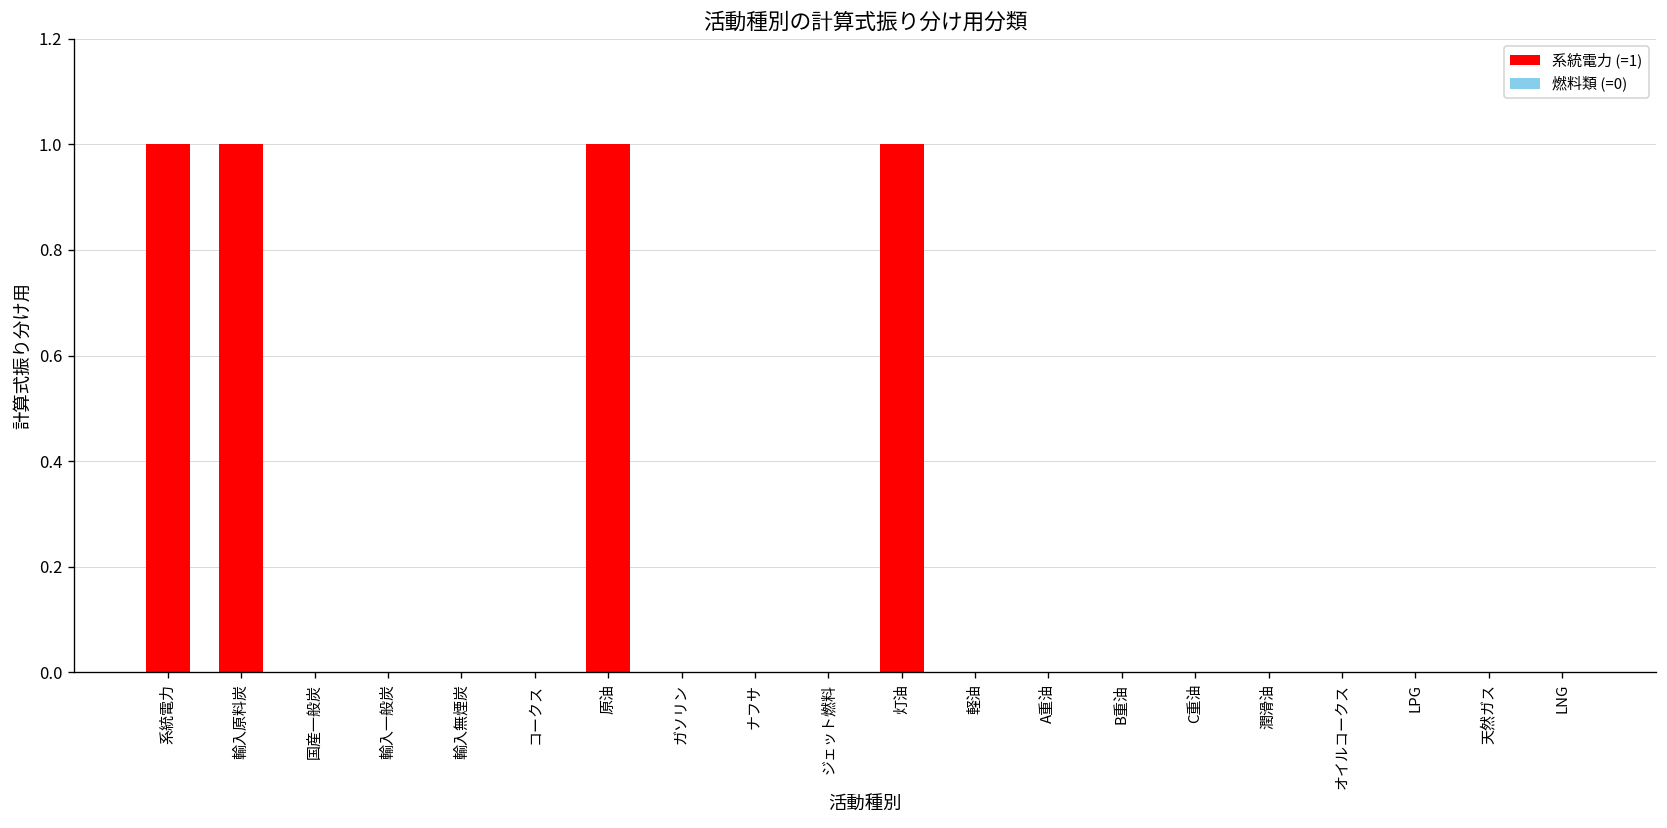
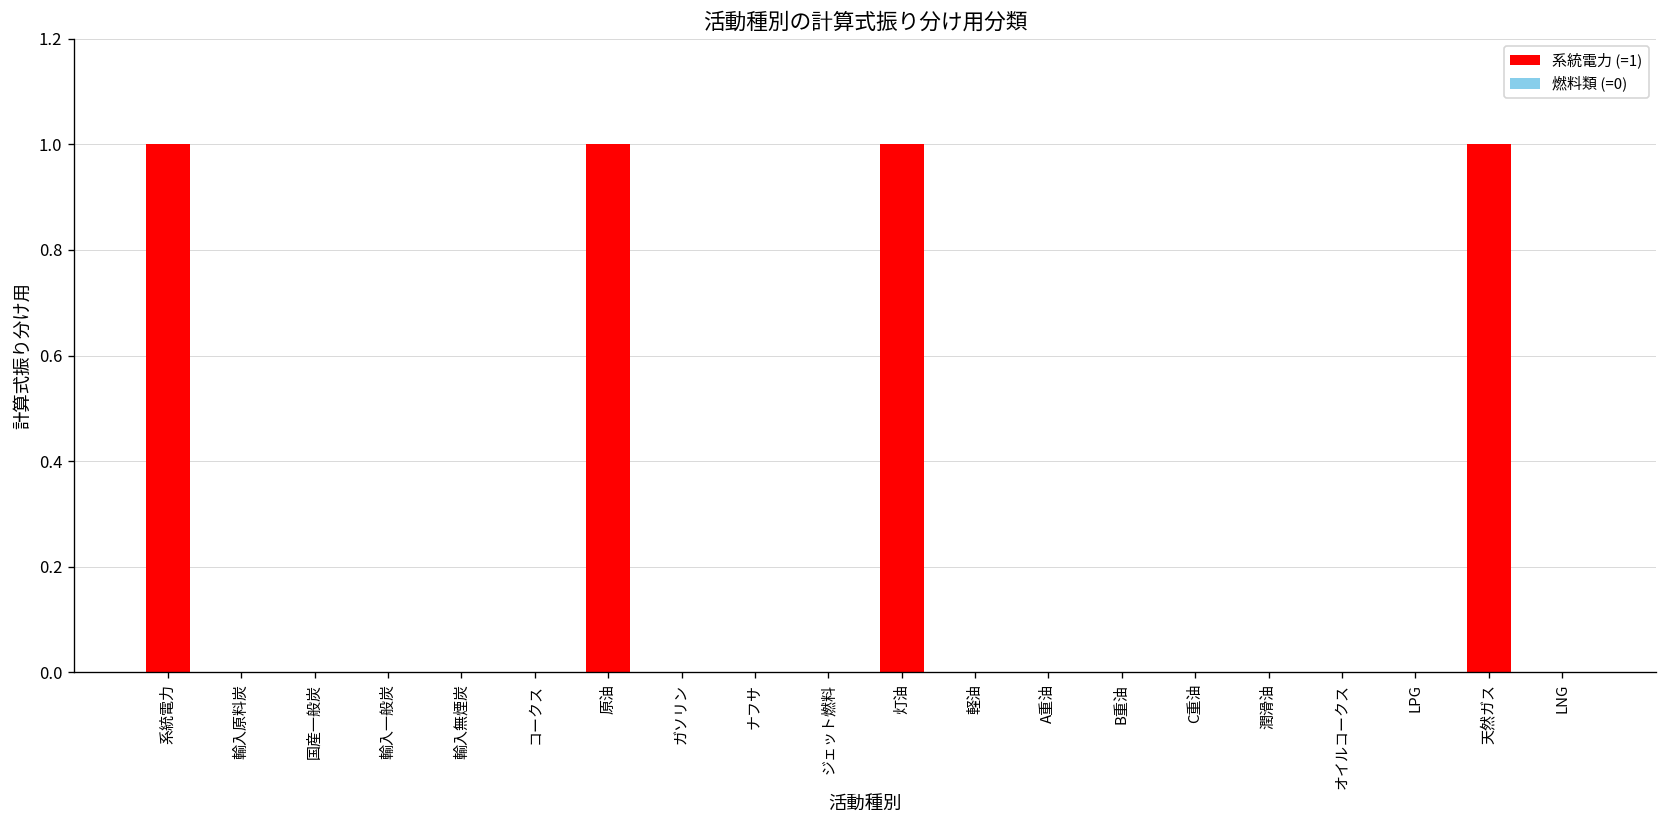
輸入原料炭: 1 -> 0
天然ガス: 0 -> 1
